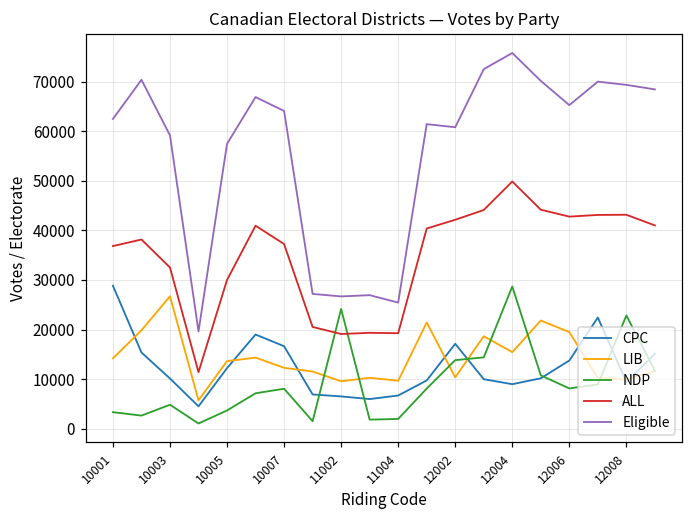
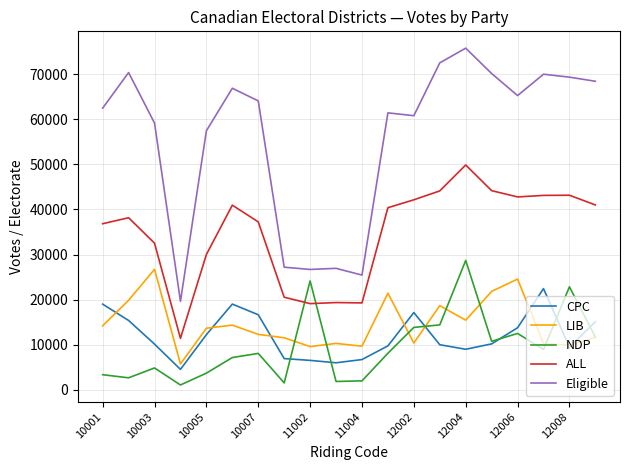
CPC, 10001: 29000 -> 19000
LIB, 12006: 19000 -> 25000
NDP, 12006: 8000 -> 12000
